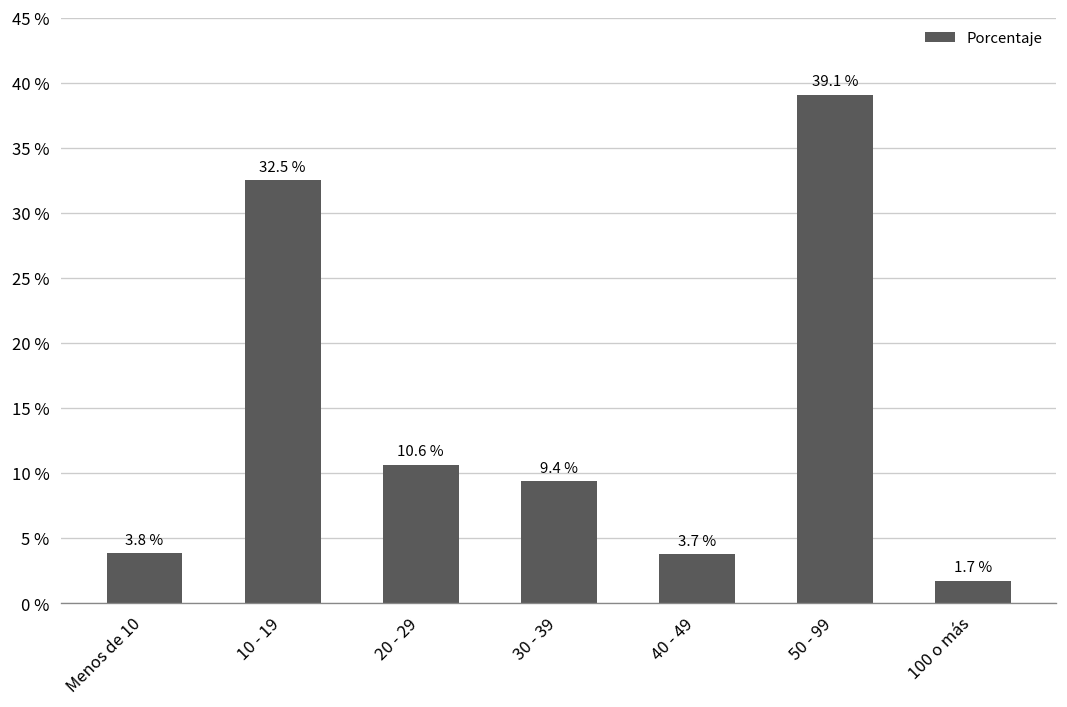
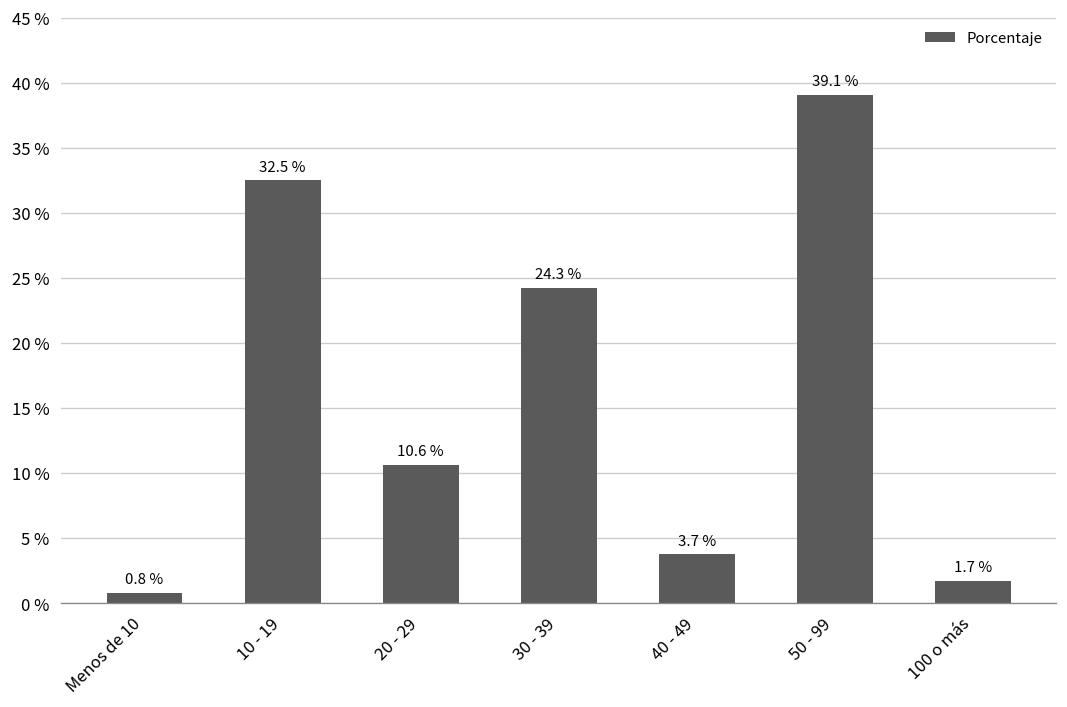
Menos de 10: 3.8 % -> 0.8 %
30 - 39: 9.4 % -> 24.3 %
